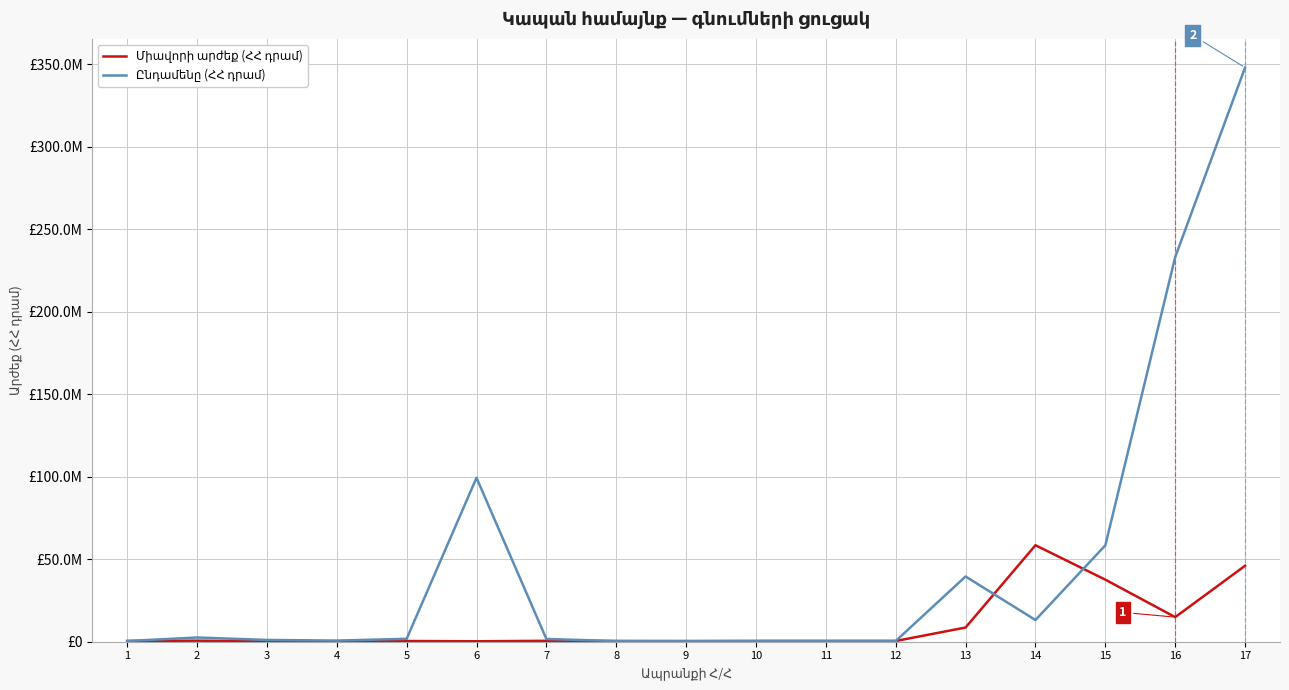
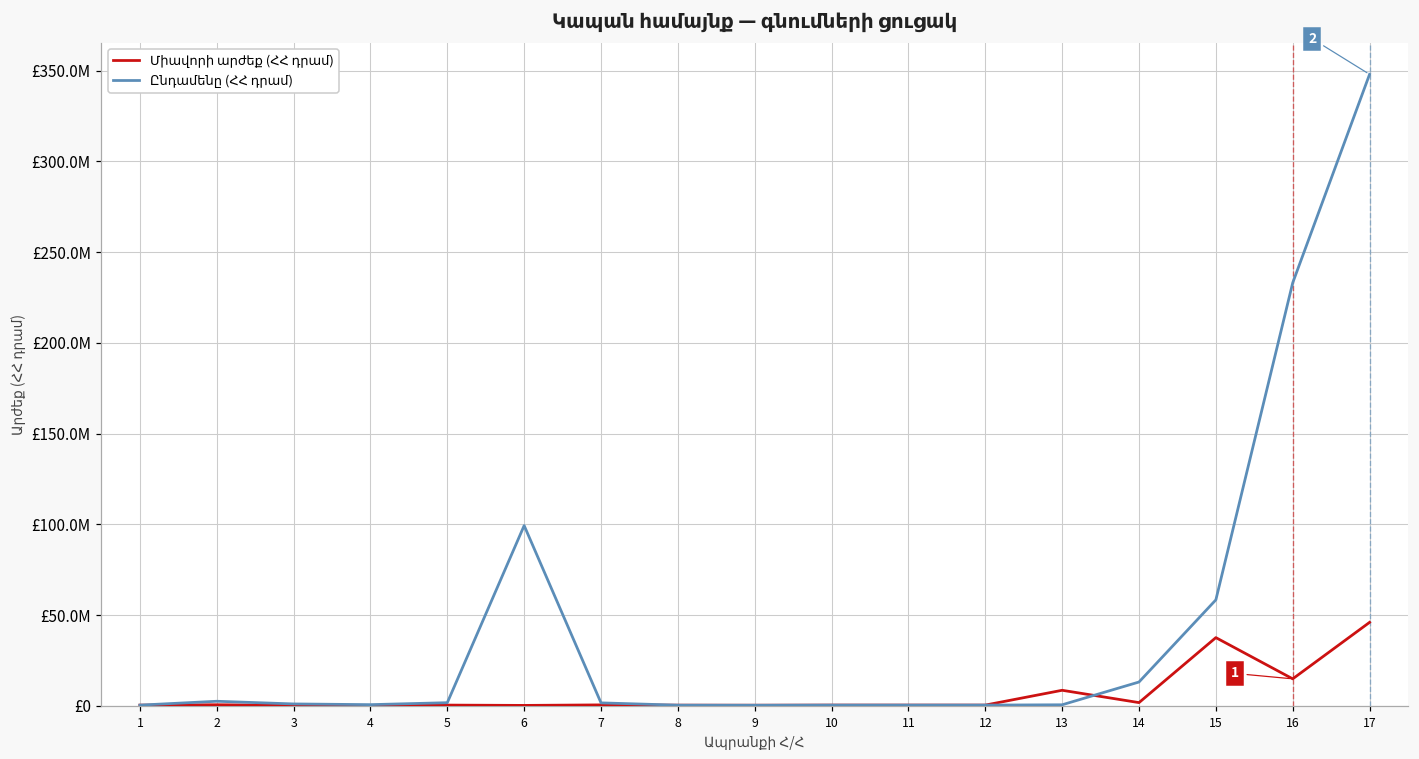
Ընդամենը (ՀՀ դրամ), 13: £40000000 -> £1000000
Միավորի արժեք (ՀՀ դրամ), 14: £58000000 -> £2000000
